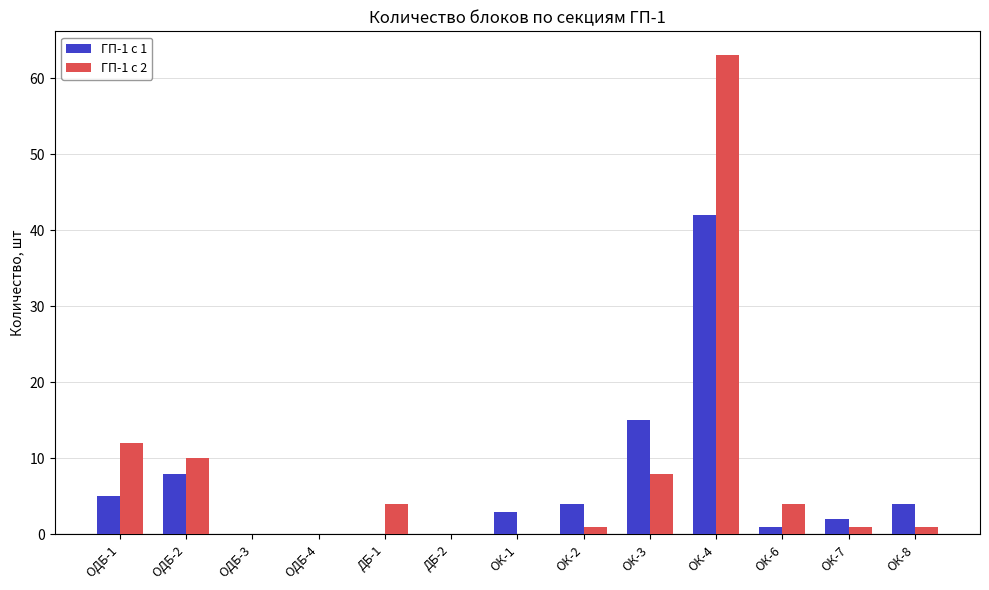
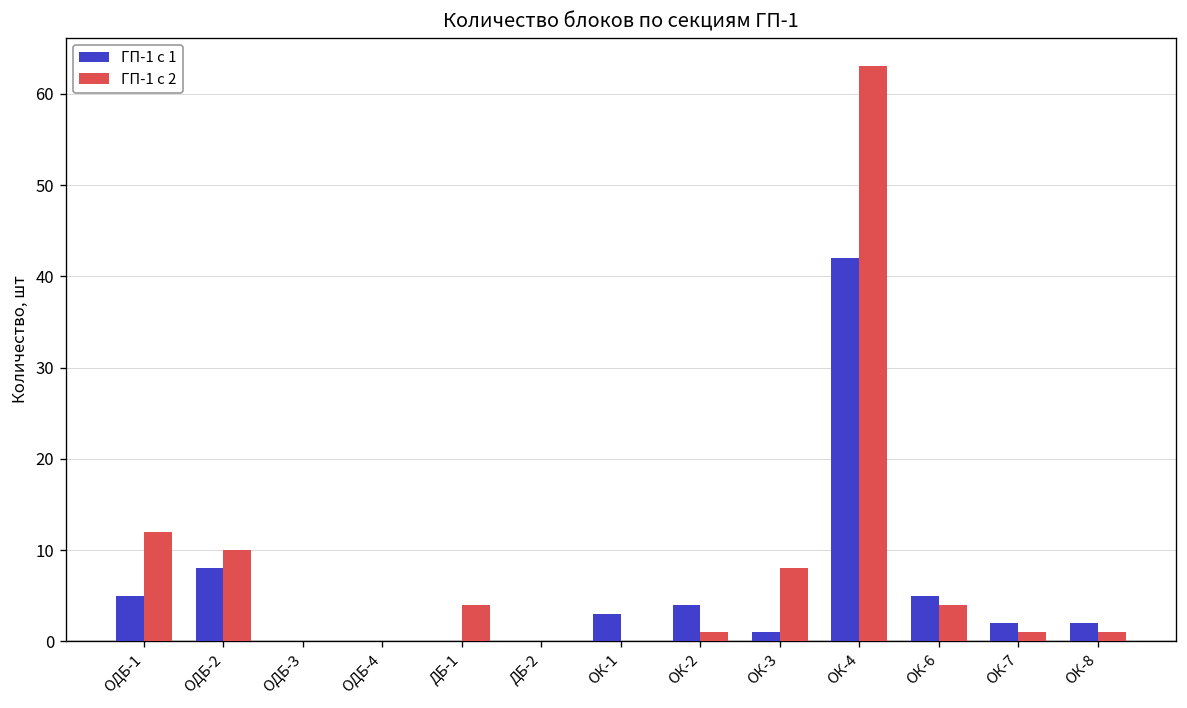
ГП-1 с 1, ОК-3: 15 -> 1
ГП-1 с 1, ОК-6: 1 -> 5
ГП-1 с 1, ОК-8: 4 -> 2
